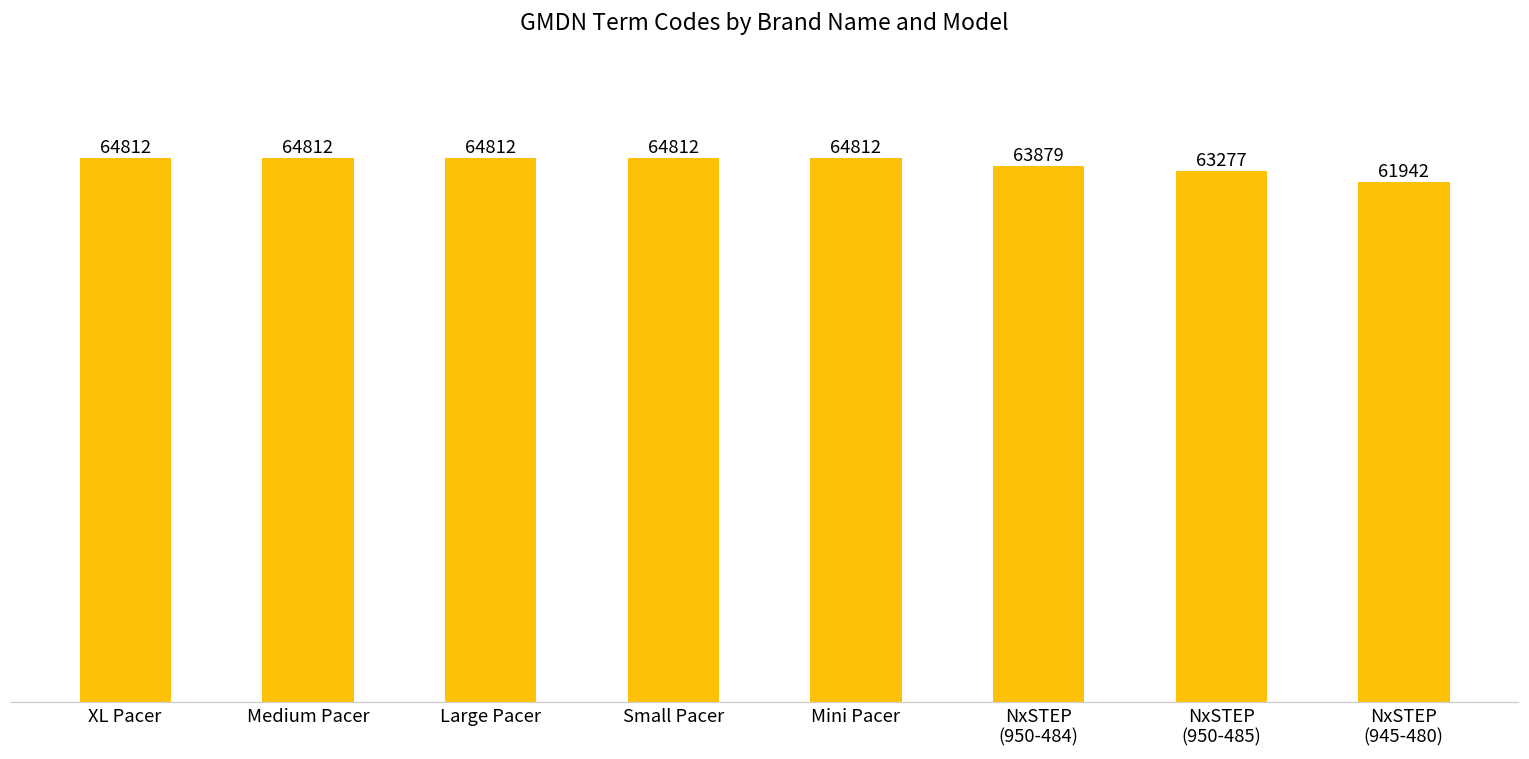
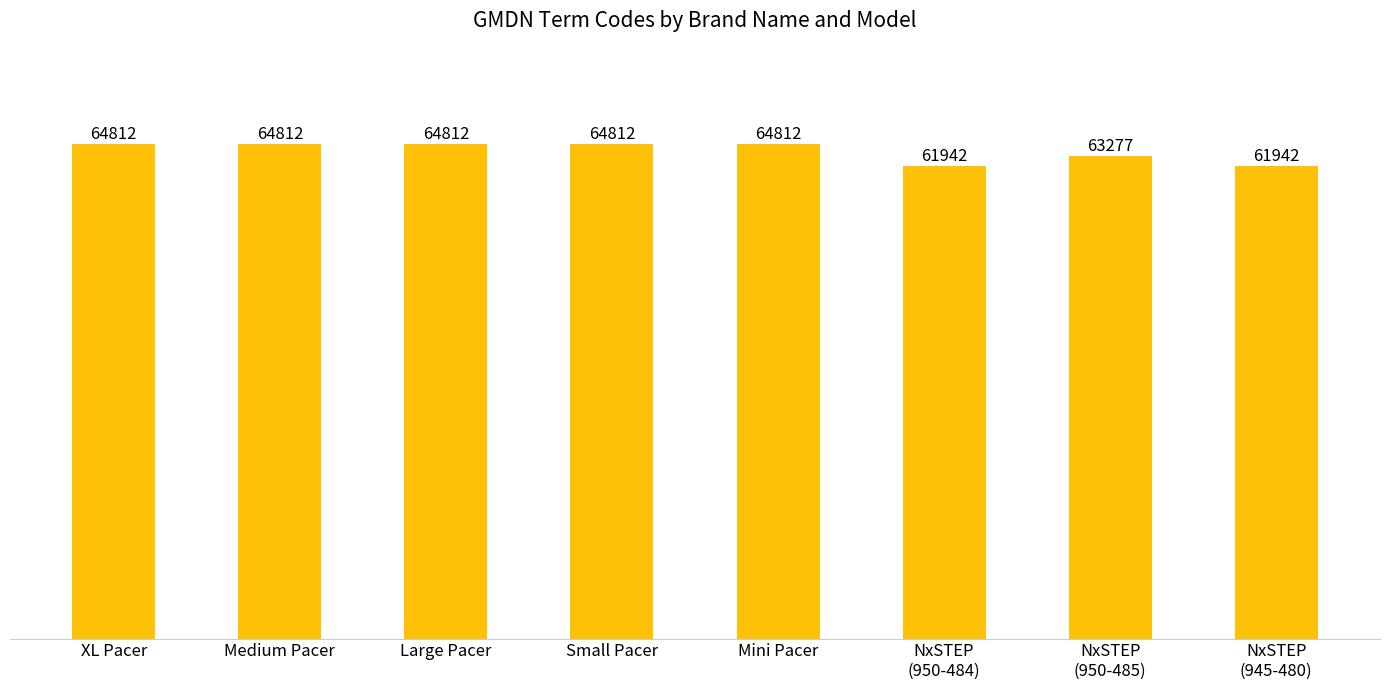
NxSTEP (950-484): 63879 -> 61942
